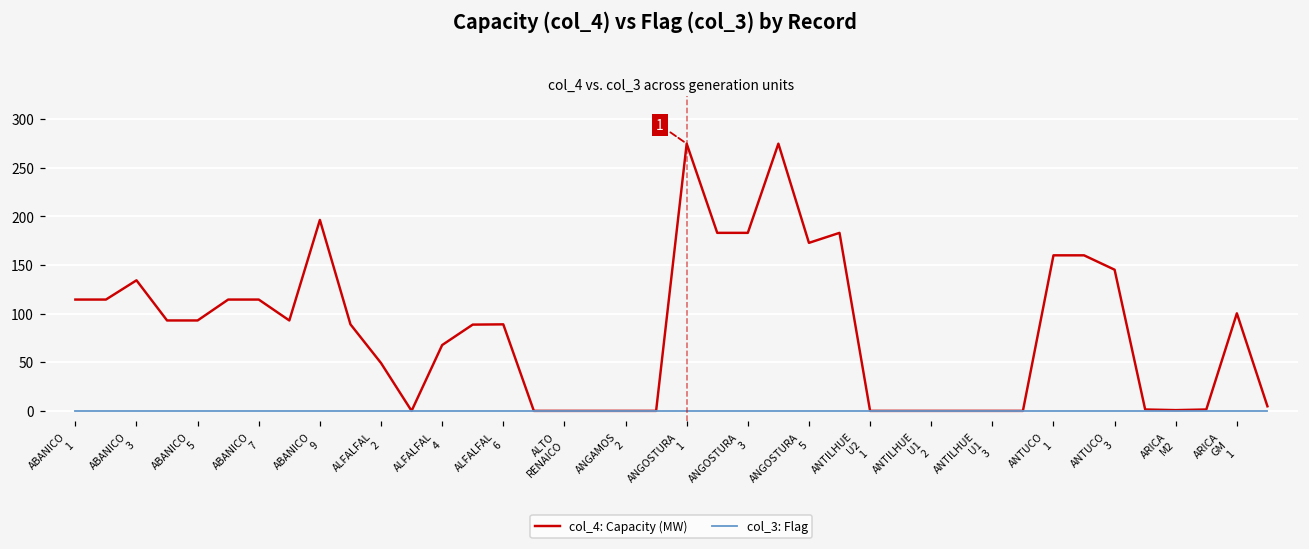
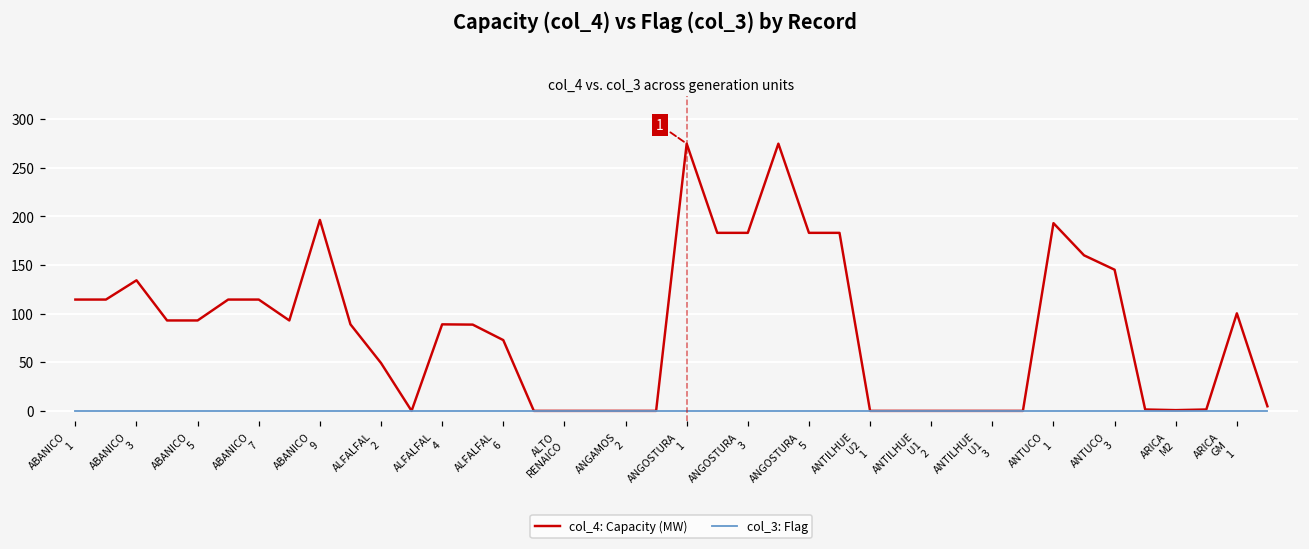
col_4: Capacity (MW), ALFALFAL 4: 70 -> 90
col_4: Capacity (MW), ALFALFAL 6: 90 -> 70
col_4: Capacity (MW), ANGOSTURA 5: 170 -> 180
col_4: Capacity (MW), ANTUCO 1: 160 -> 190
